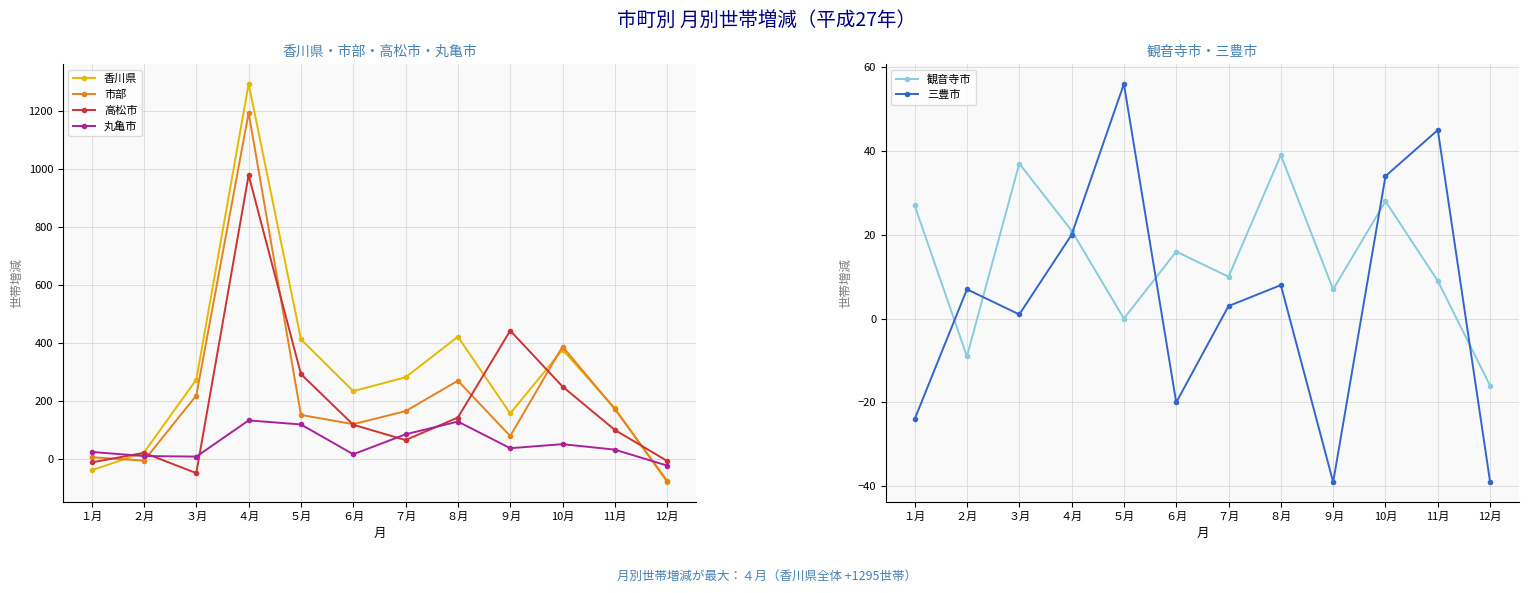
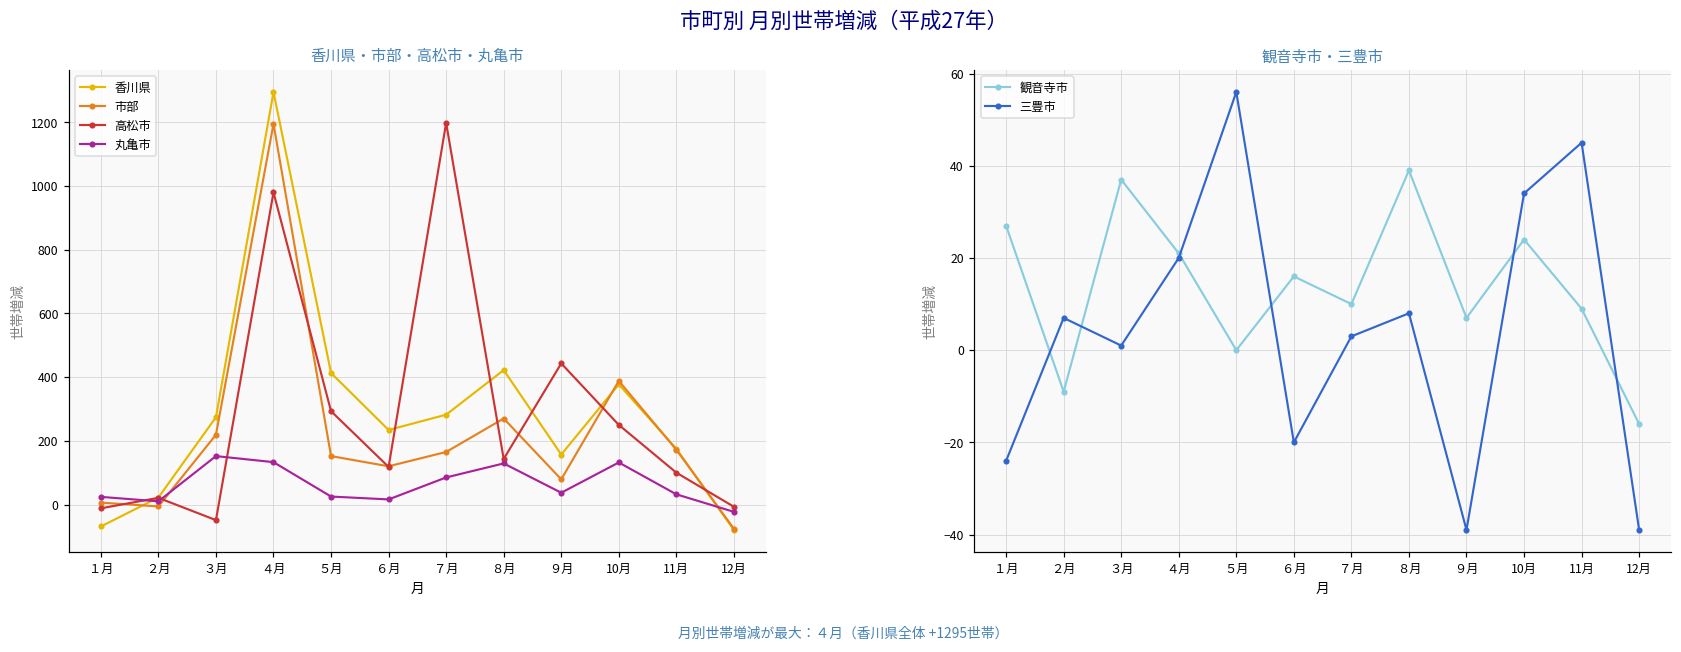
香川県・市部・高松市・丸亀市, 香川県, １月: -40 -> -70
香川県・市部・高松市・丸亀市, 丸亀市, ３月: 10 -> 150
香川県・市部・高松市・丸亀市, 丸亀市, ５月: 120 -> 30
香川県・市部・高松市・丸亀市, 高松市, ７月: 70 -> 1200
香川県・市部・高松市・丸亀市, 丸亀市, 10月: 50 -> 130
観音寺市・三豊市, 観音寺市, 10月: 28 -> 24
